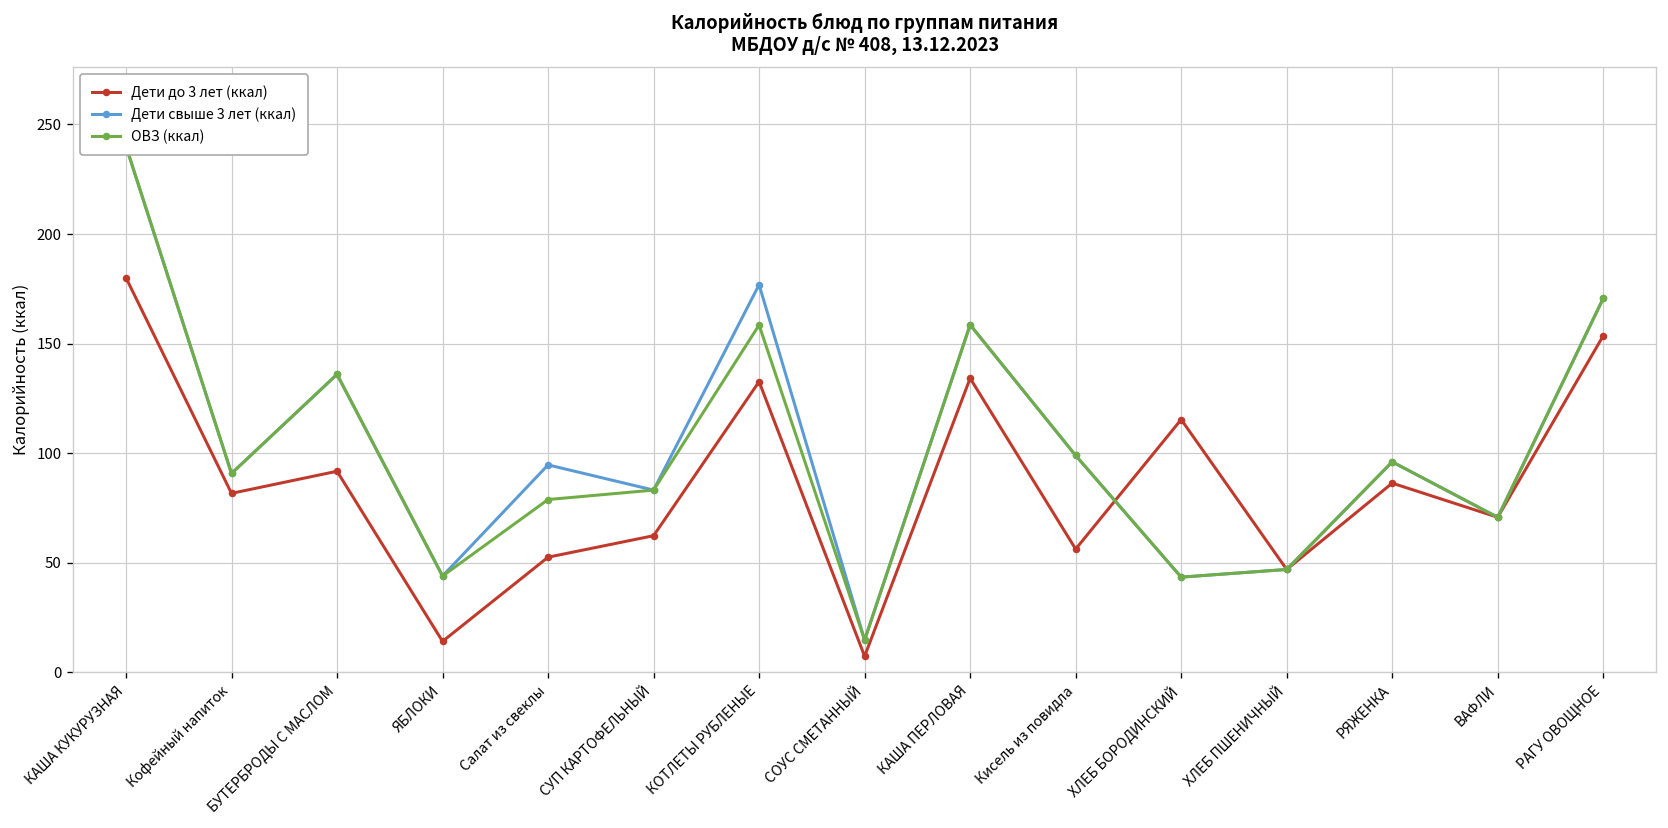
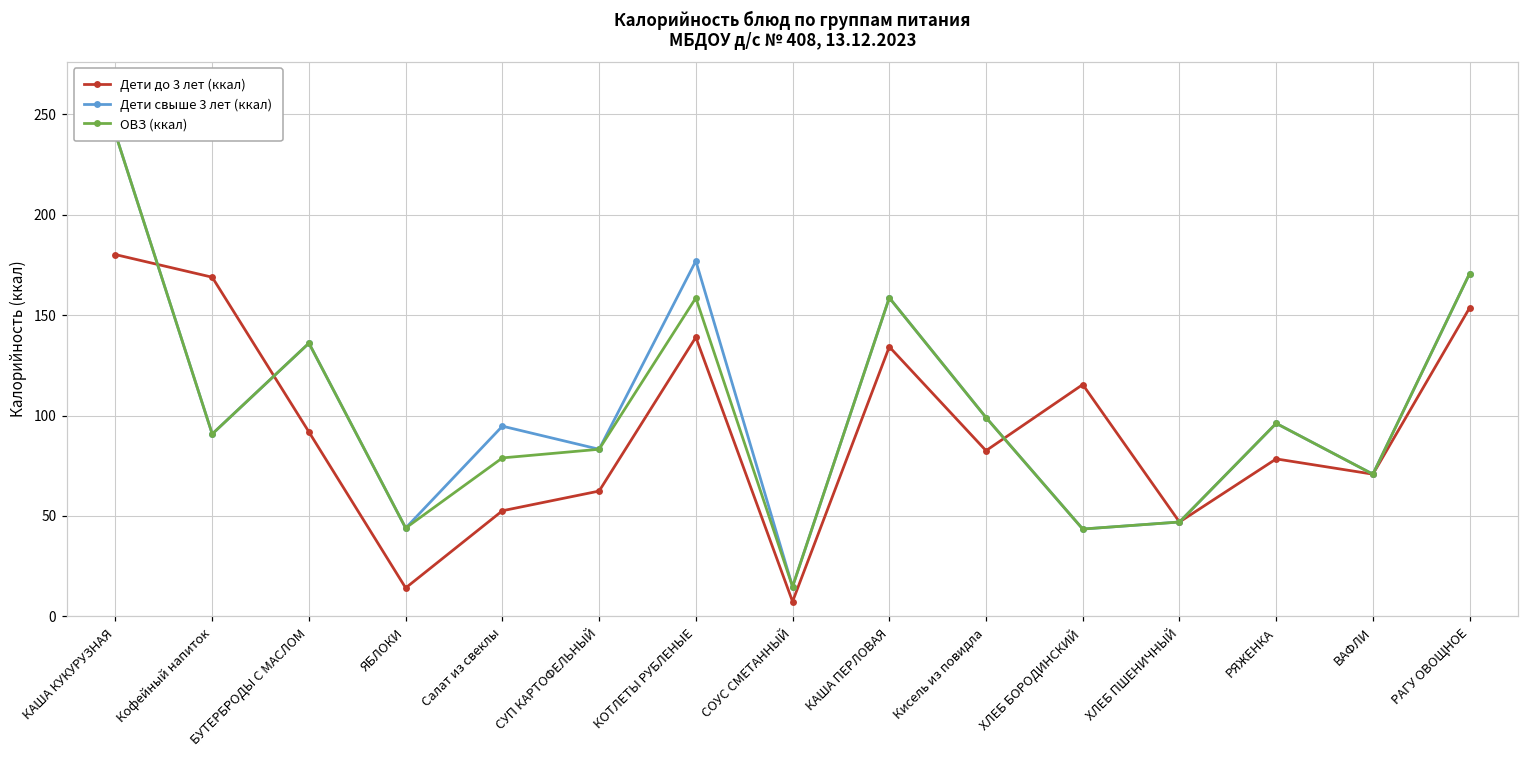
Дети до 3 лет (ккал), Кофейный напиток: 82 -> 169
Дети до 3 лет (ккал), КОТЛЕТЫ РУБЛЕНЫЕ: 133 -> 139
Дети до 3 лет (ккал), Кисель из повидла: 56 -> 83
Дети до 3 лет (ккал), РЯЖЕНКА: 86 -> 78
